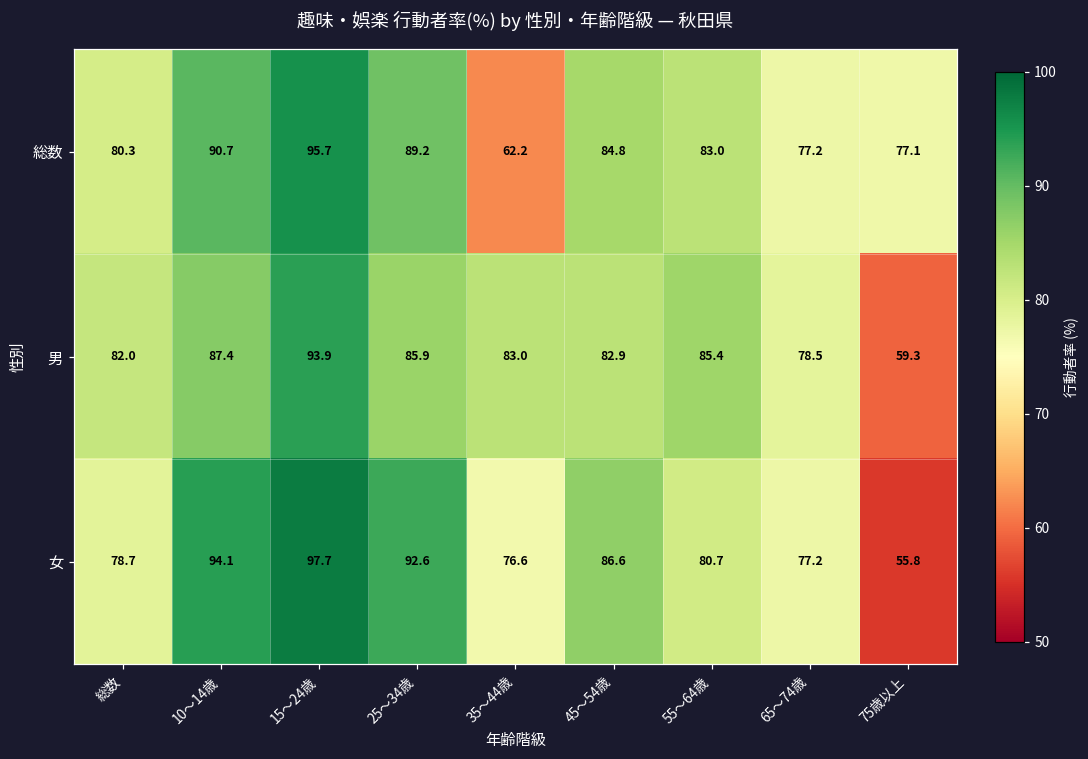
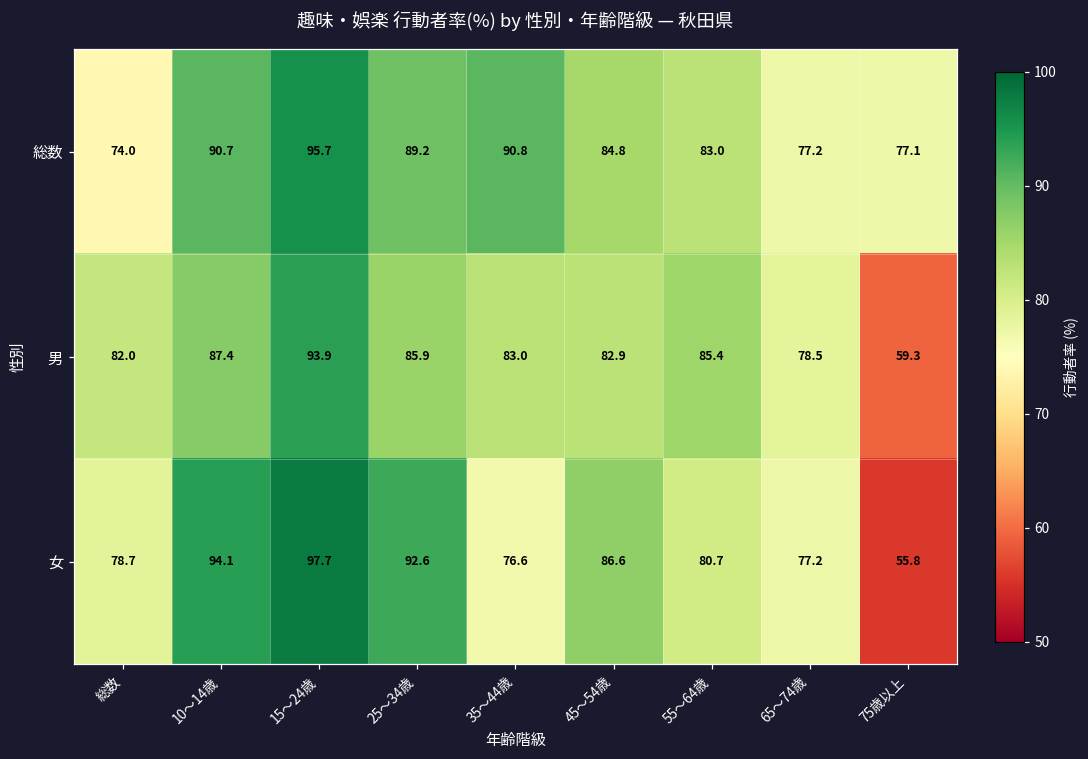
総数, 総数: 80.3 -> 74.0
総数, 35～44歳: 62.2 -> 90.8
